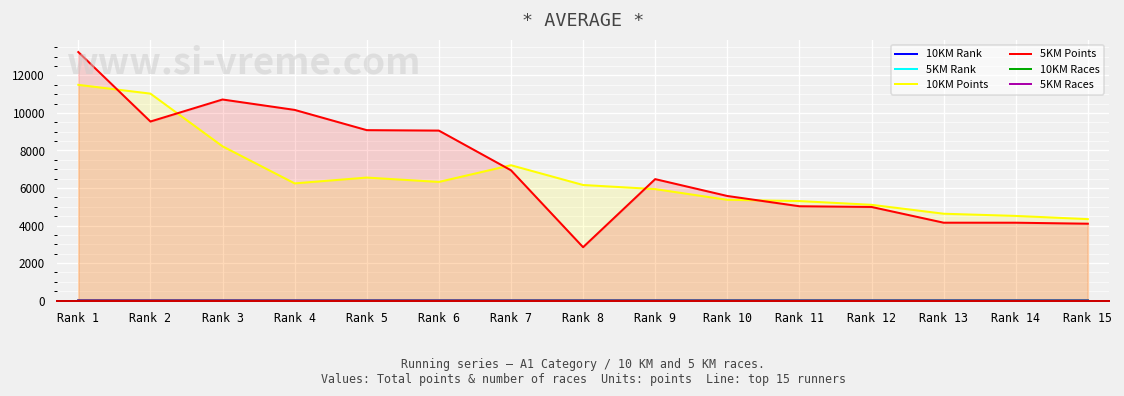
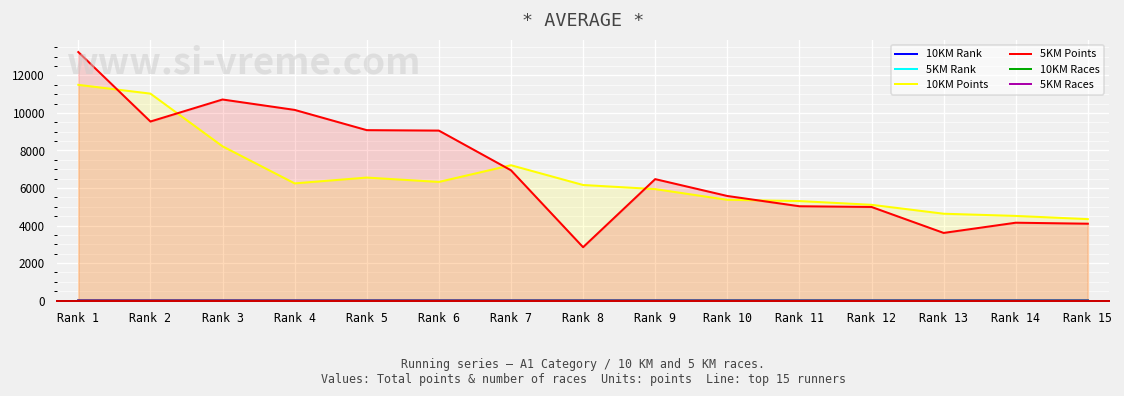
5KM Points, Rank 13: 4200 -> 3600
